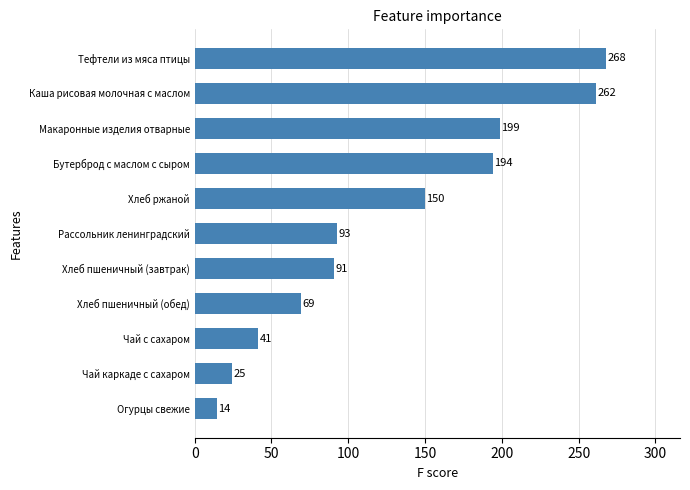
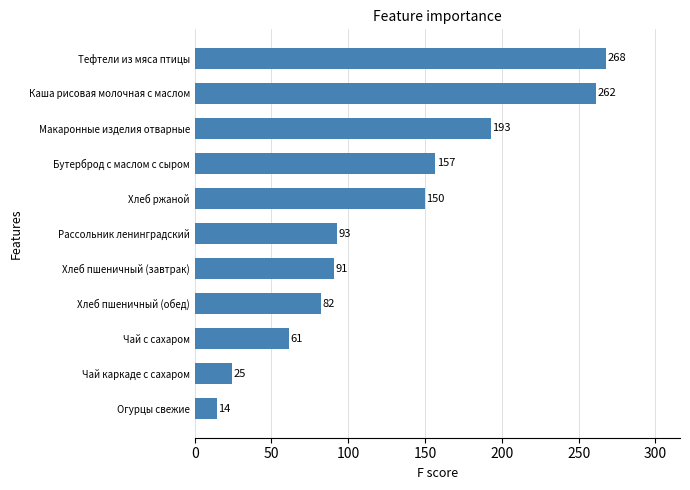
Макаронные изделия отварные: 199 -> 193
Бутерброд с маслом с сыром: 194 -> 157
Хлеб пшеничный (обед): 69 -> 82
Чай с сахаром: 41 -> 61
